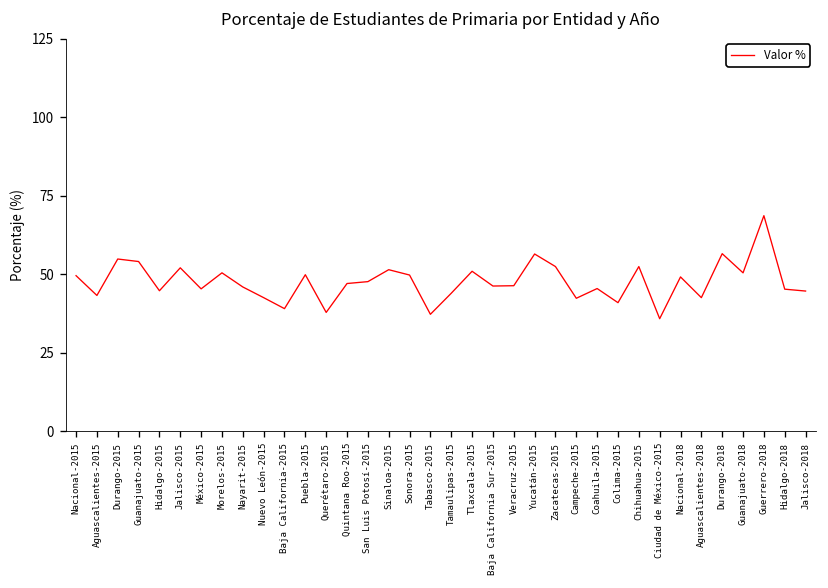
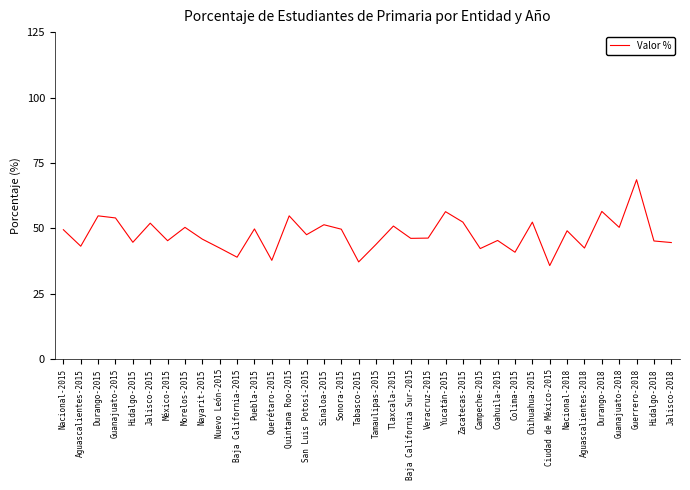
Quintana Roo-2015: 47 -> 55
